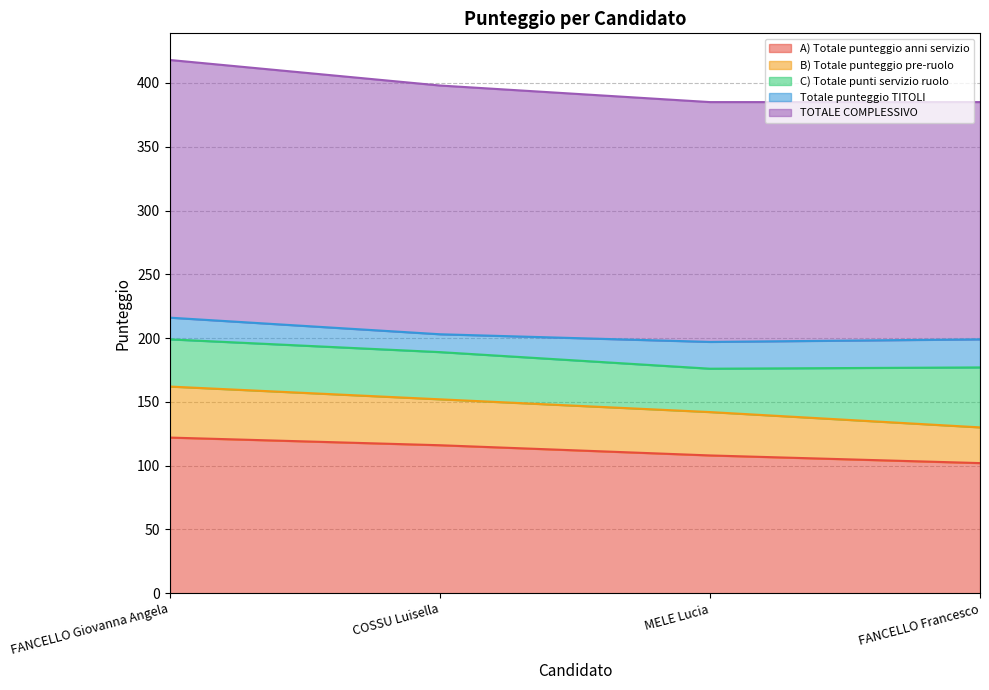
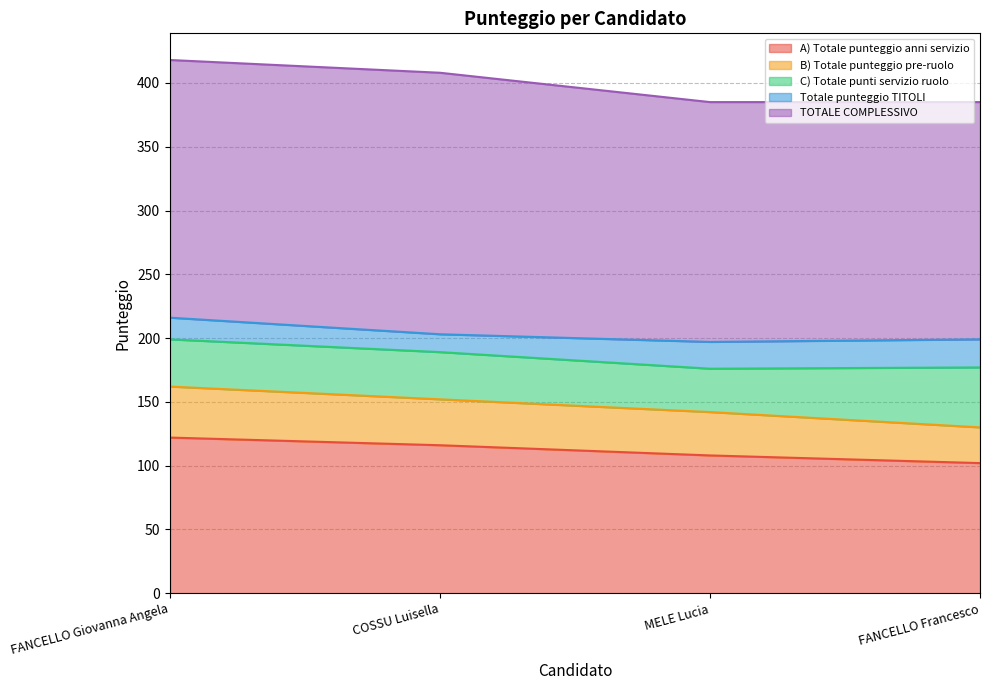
TOTALE COMPLESSIVO, COSSU Luisella: 195 -> 205
